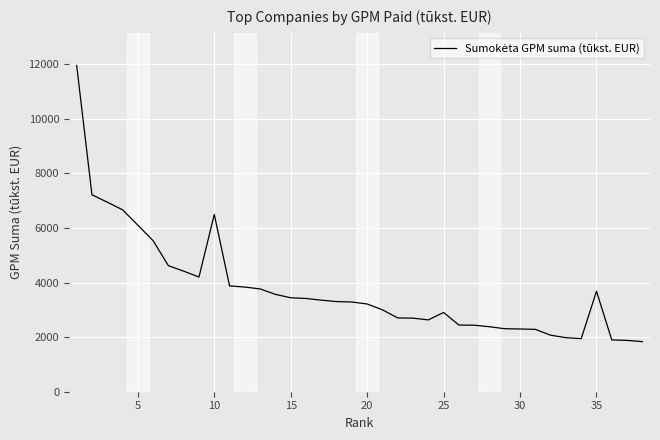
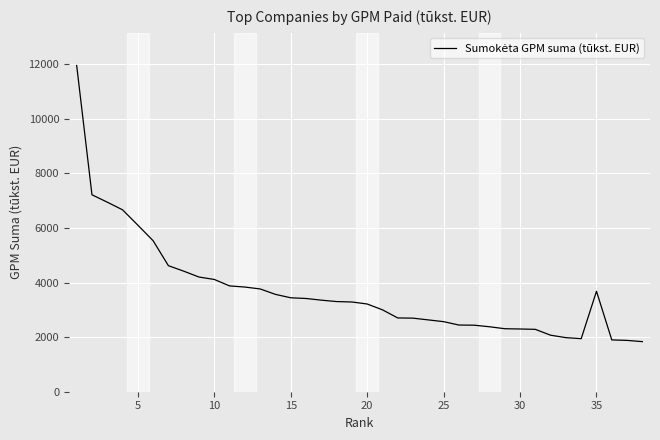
10: 6500 -> 4100
25: 2900 -> 2600
